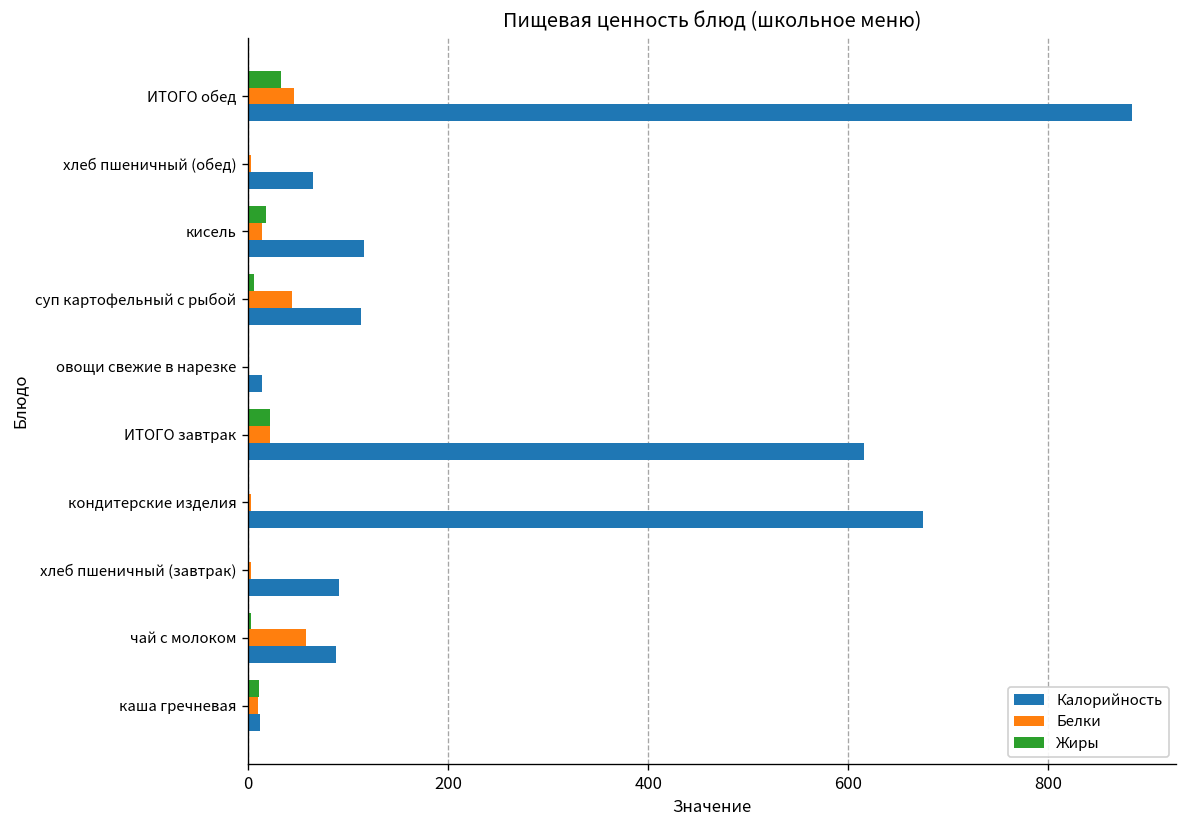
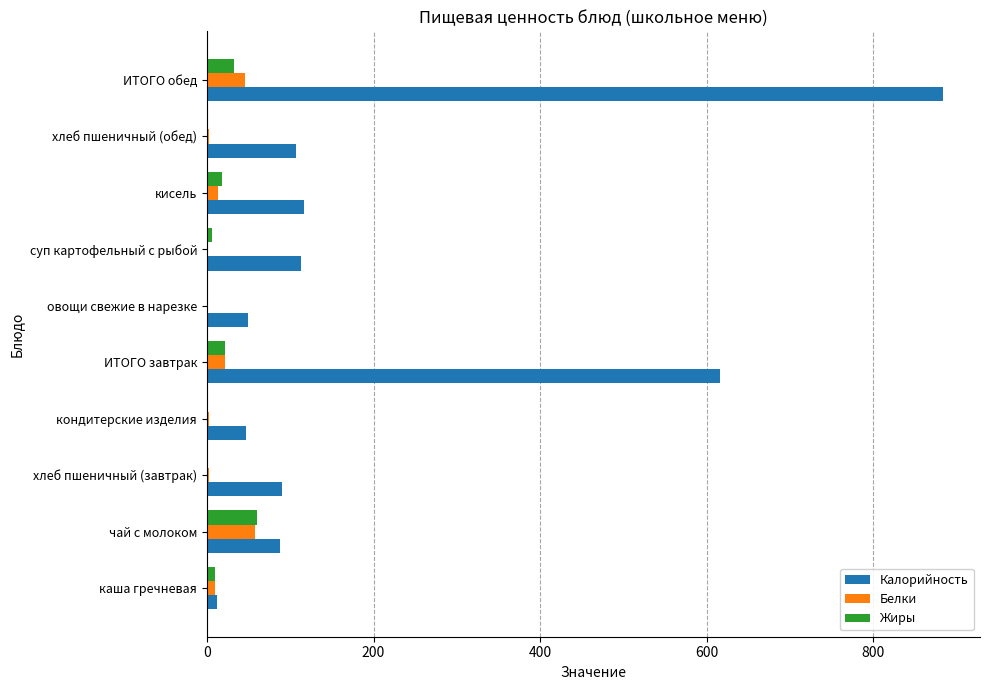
Калорийность, хлеб пшеничный (обед): 60 -> 110
Белки, суп картофельный с рыбой: 40 -> 0
Калорийность, овощи свежие в нарезке: 10 -> 50
Калорийность, кондитерские изделия: 670 -> 50
Жиры, чай с молоком: 0 -> 60
